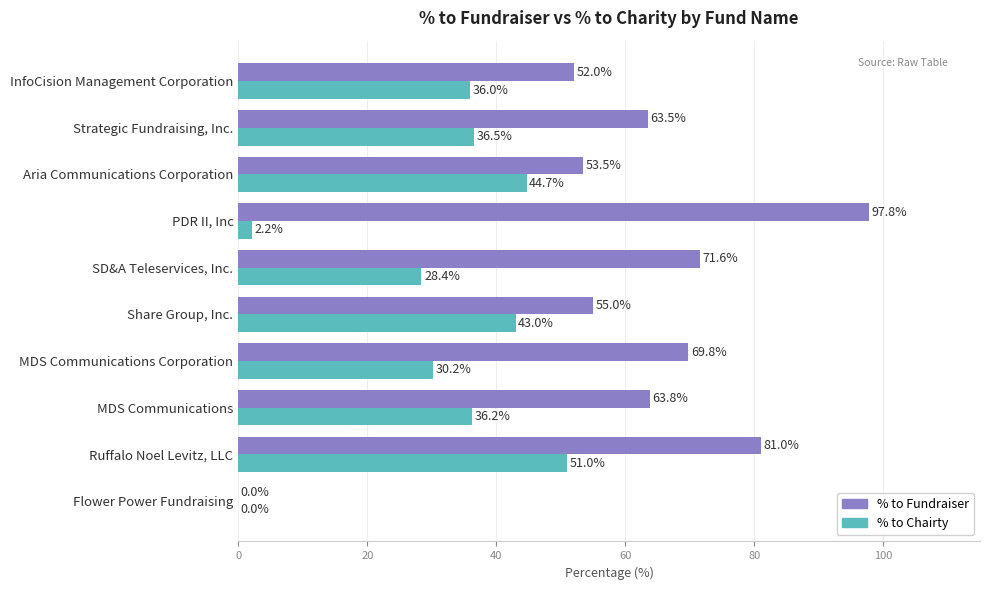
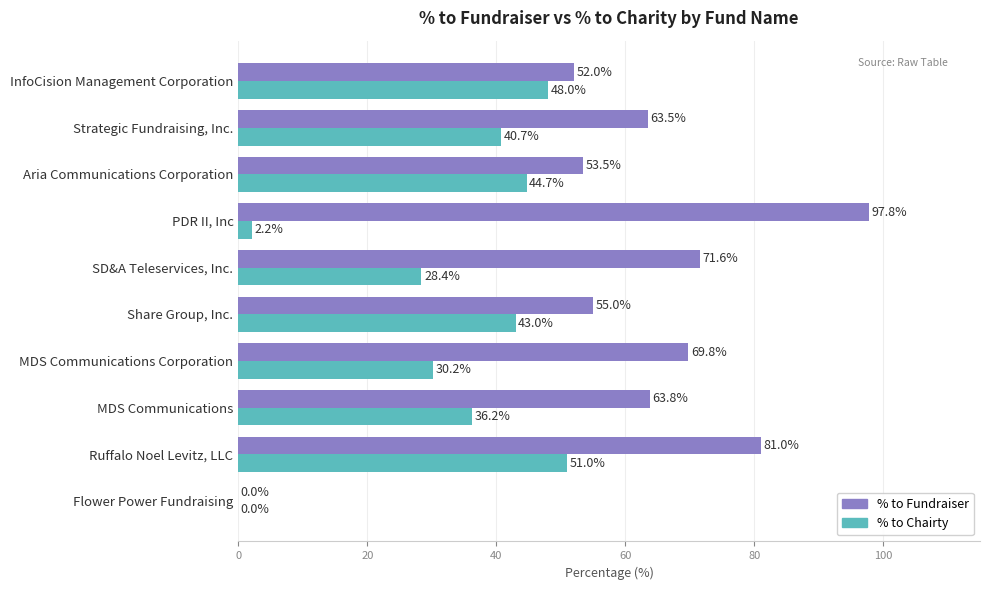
% to Chairty, InfoCision Management Corporation: 36.0% -> 48.0%
% to Chairty, Strategic Fundraising, Inc.: 36.5% -> 40.7%
